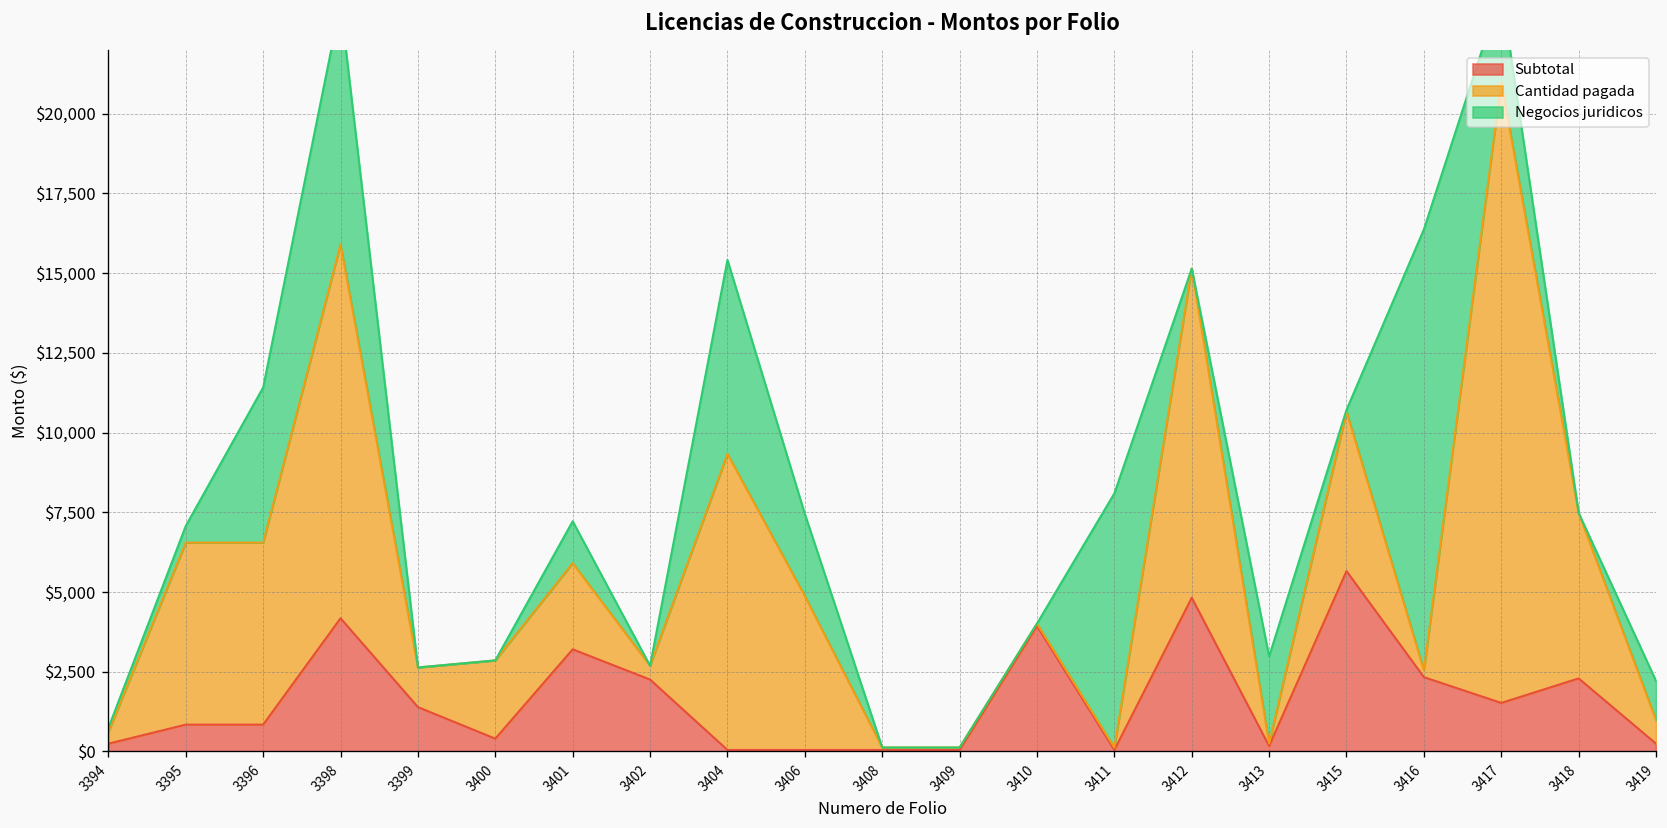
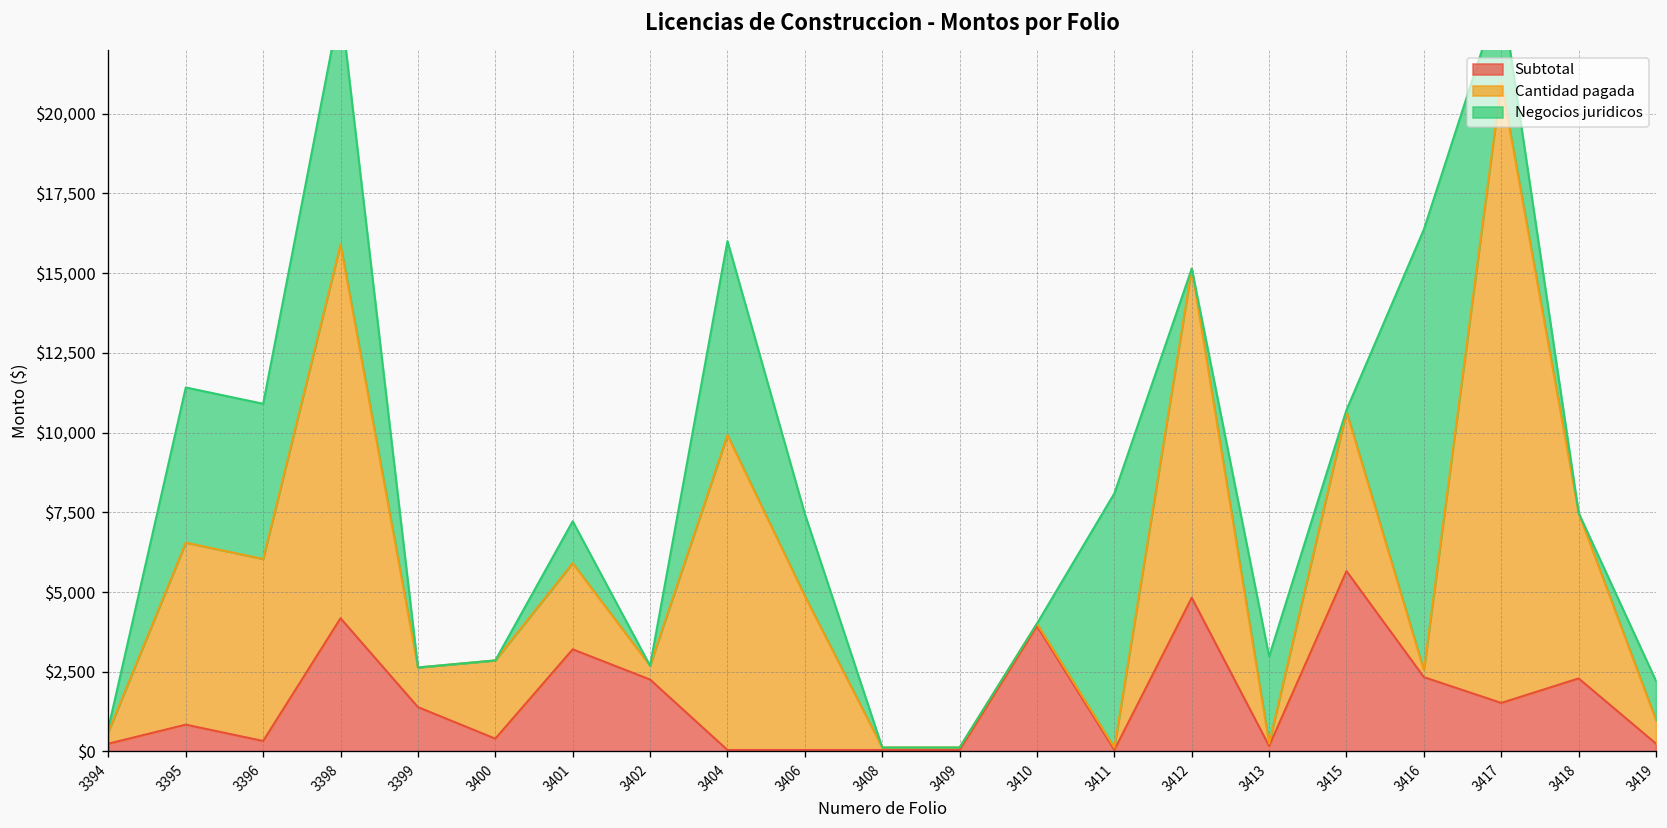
Negocios juridicos, 3395: $500 -> $4,900
Subtotal, 3396: $800 -> $300
Cantidad pagada, 3404: $9,300 -> $9,900
